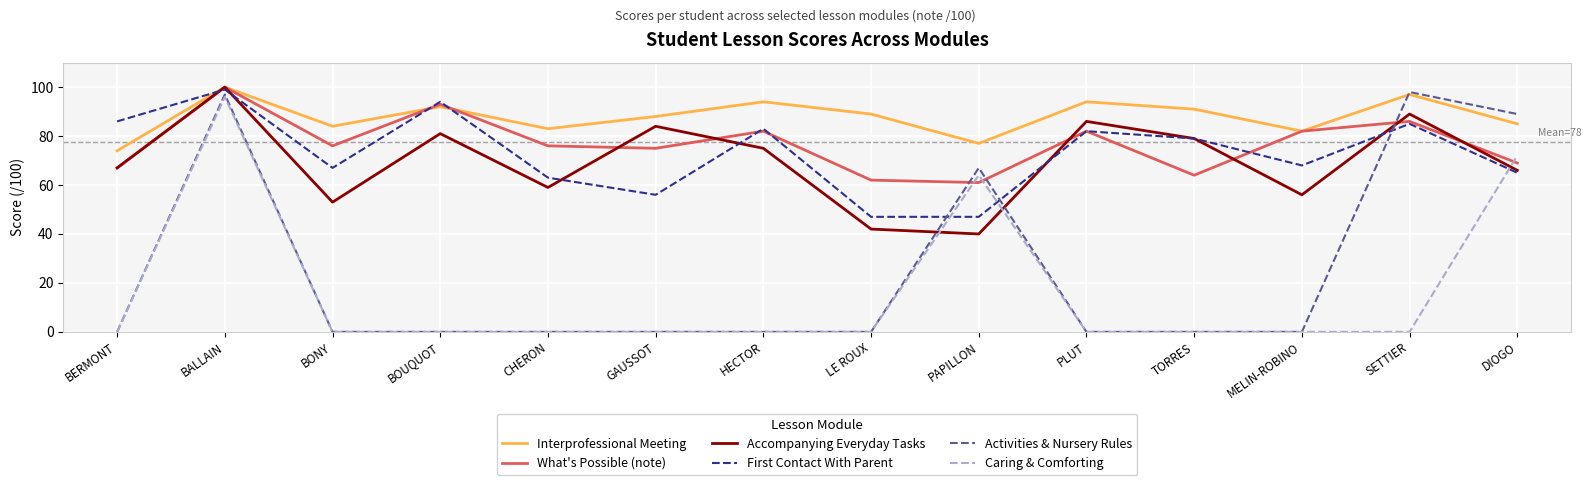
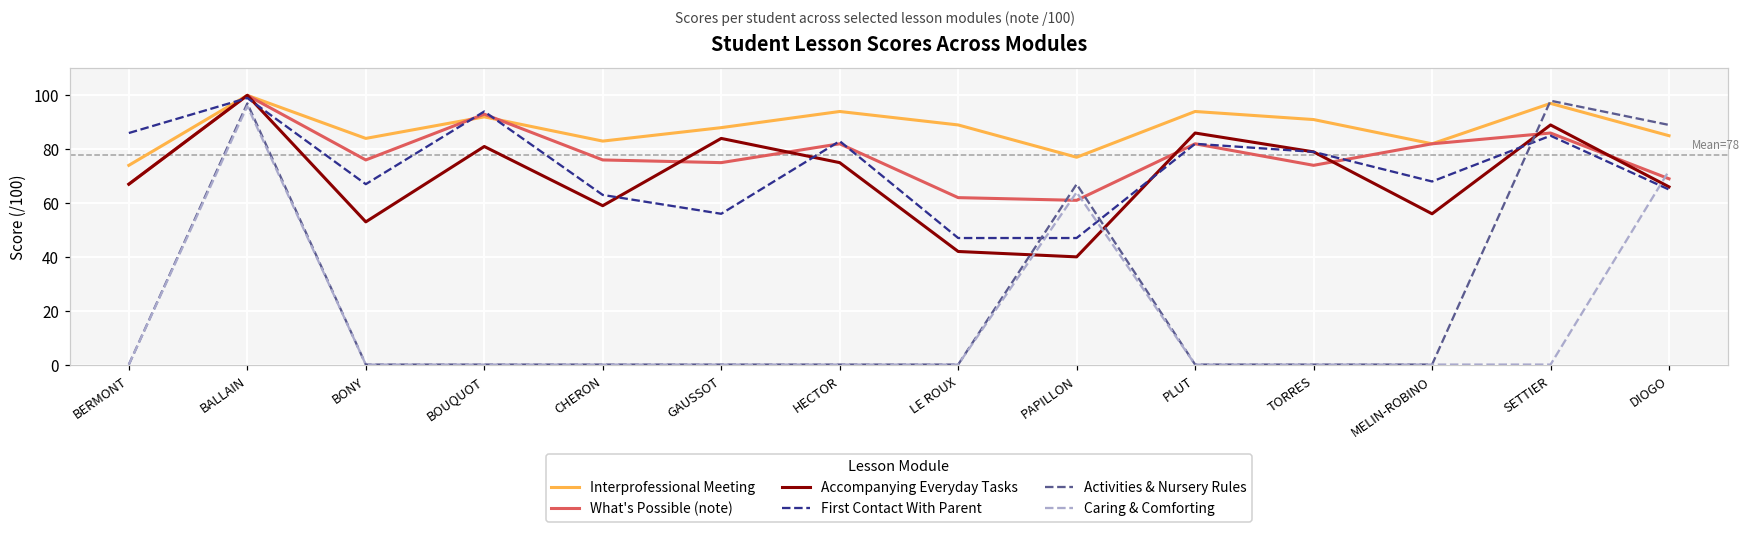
What's Possible (note), TORRES: 64 -> 74
